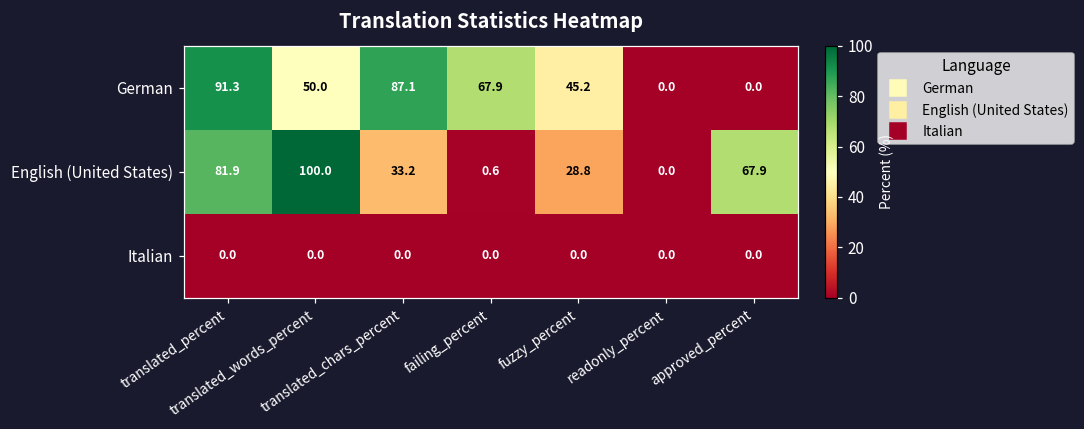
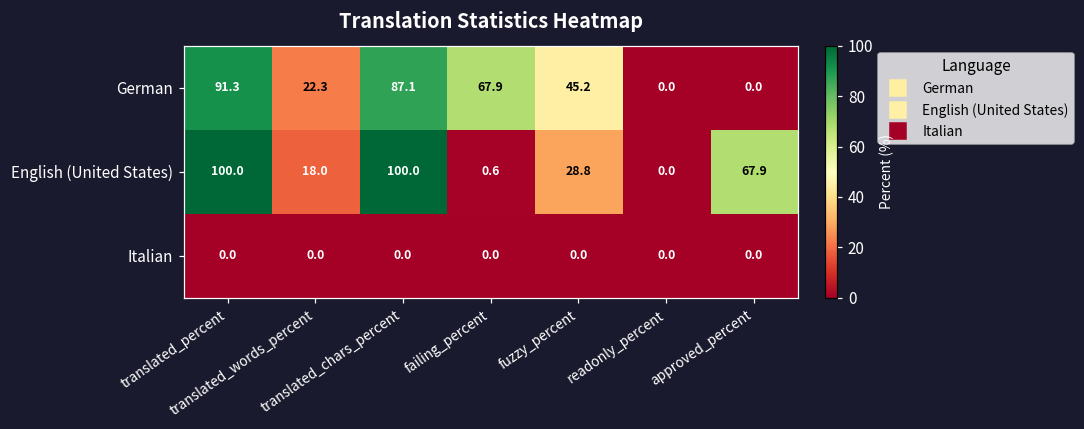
German, translated_words_percent: 50.0 -> 22.3
English (United States), translated_percent: 81.9 -> 100.0
English (United States), translated_words_percent: 100.0 -> 18.0
English (United States), translated_chars_percent: 33.2 -> 100.0
